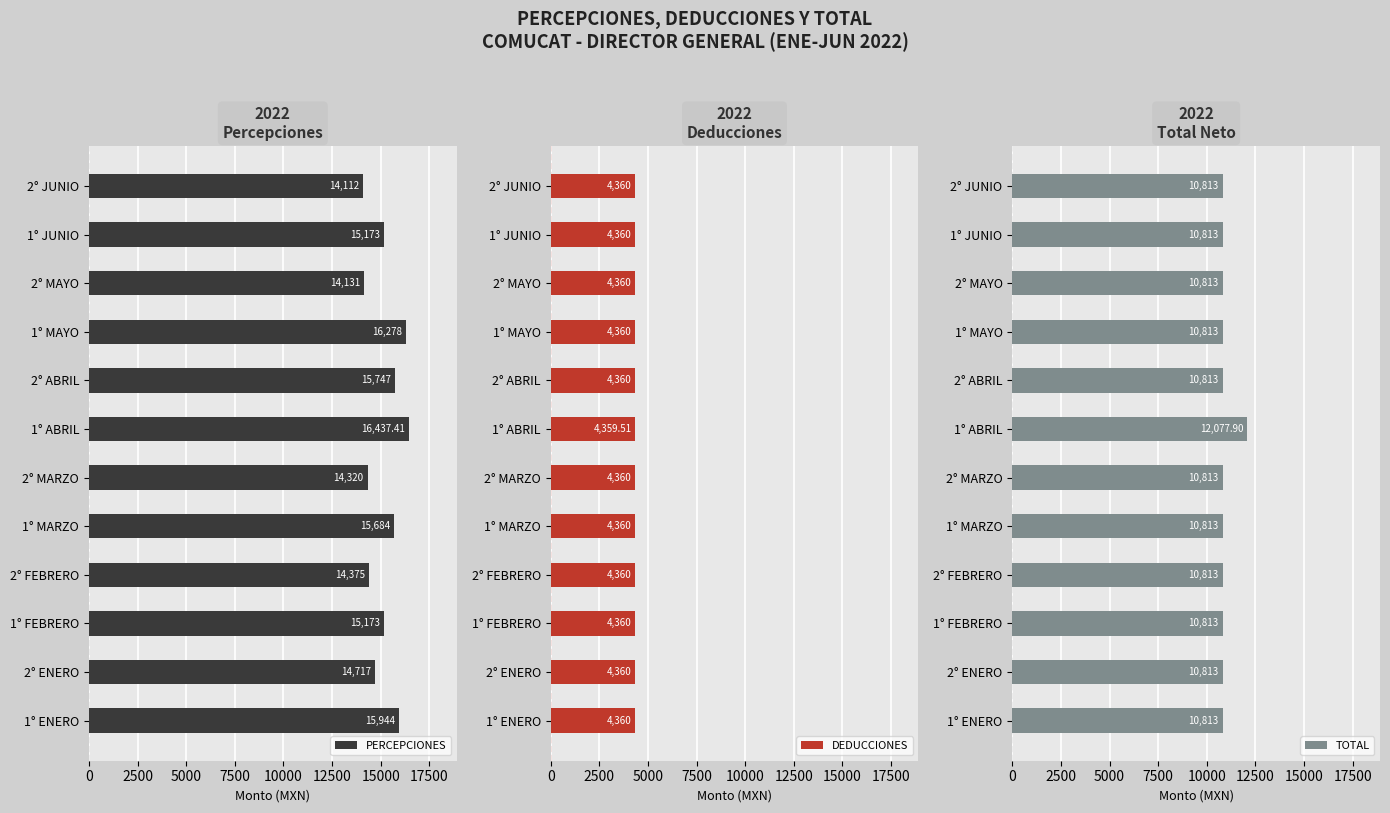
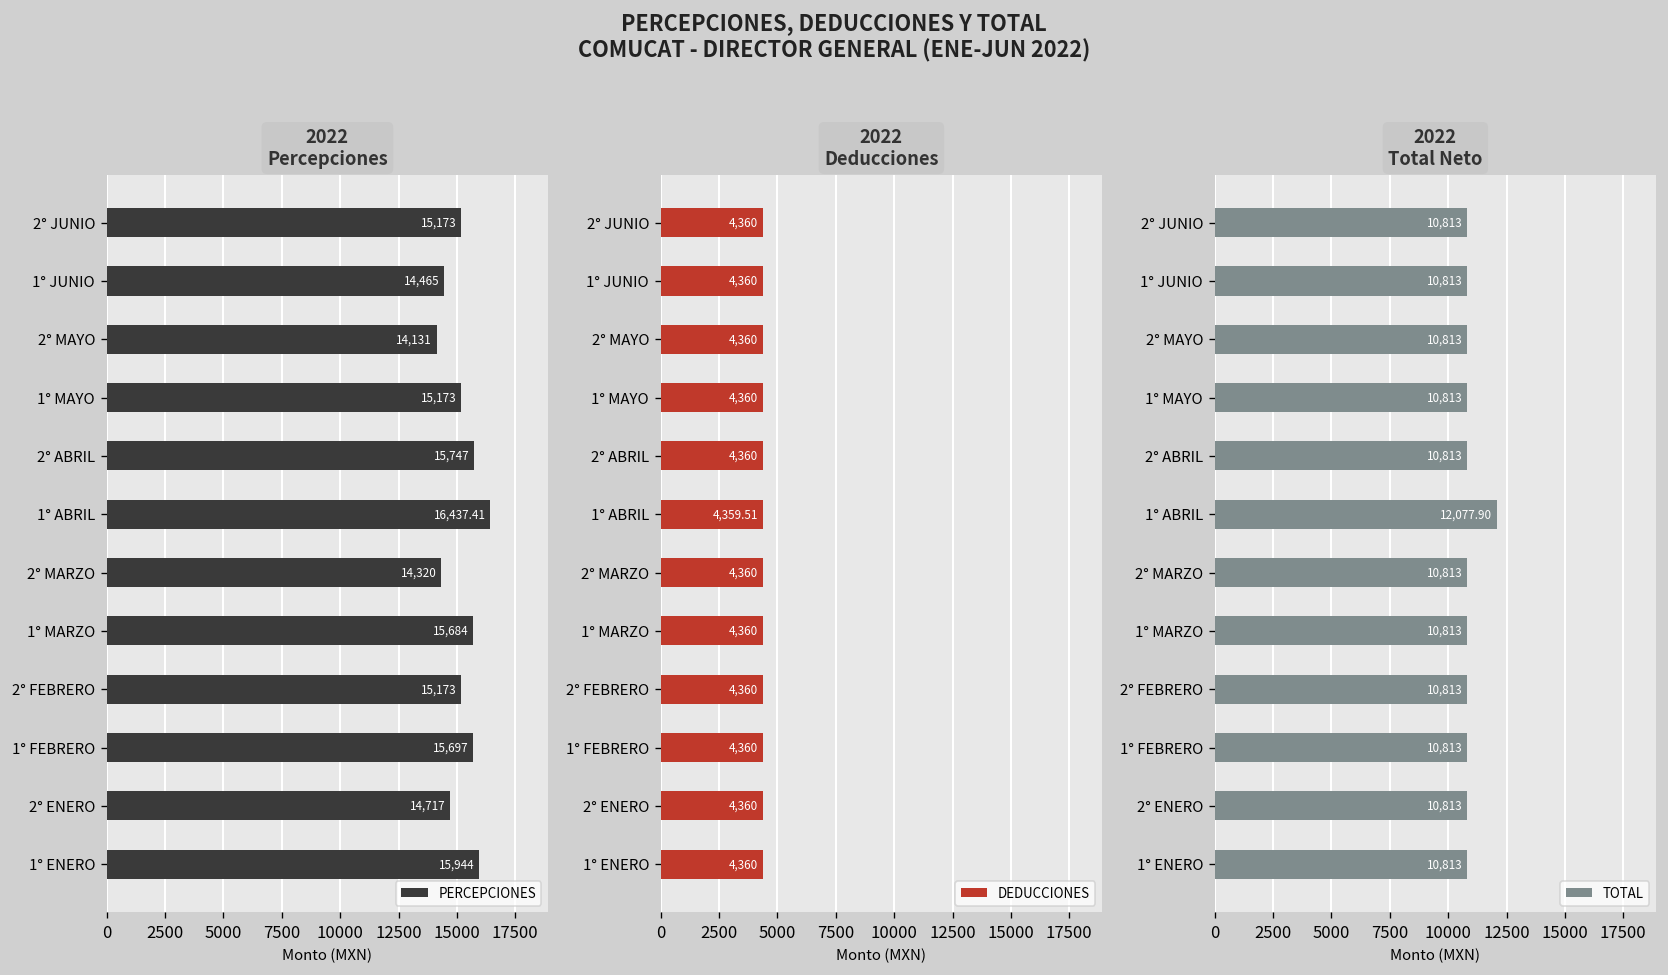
2022 Percepciones, 2° JUNIO: 14,112 -> 15,173
2022 Percepciones, 1° JUNIO: 15,173 -> 14,465
2022 Percepciones, 1° MAYO: 16,278 -> 15,173
2022 Percepciones, 2° FEBRERO: 14,375 -> 15,173
2022 Percepciones, 1° FEBRERO: 15,173 -> 15,697
